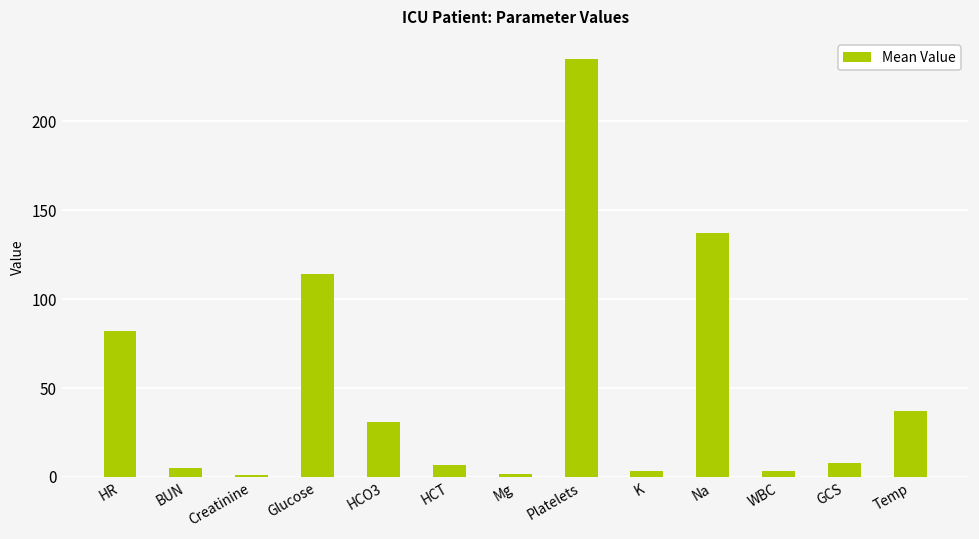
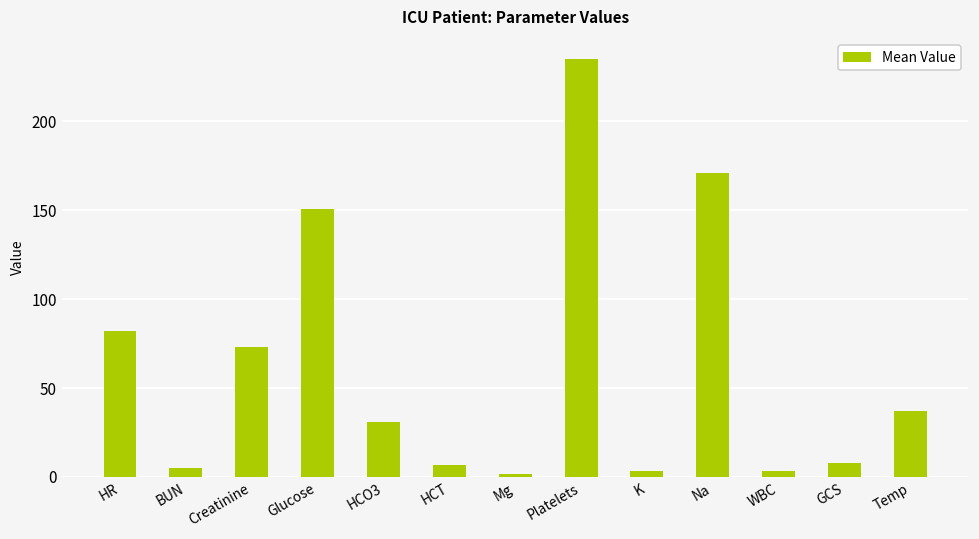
Creatinine: 1 -> 73
Glucose: 114 -> 151
Na: 137 -> 171
